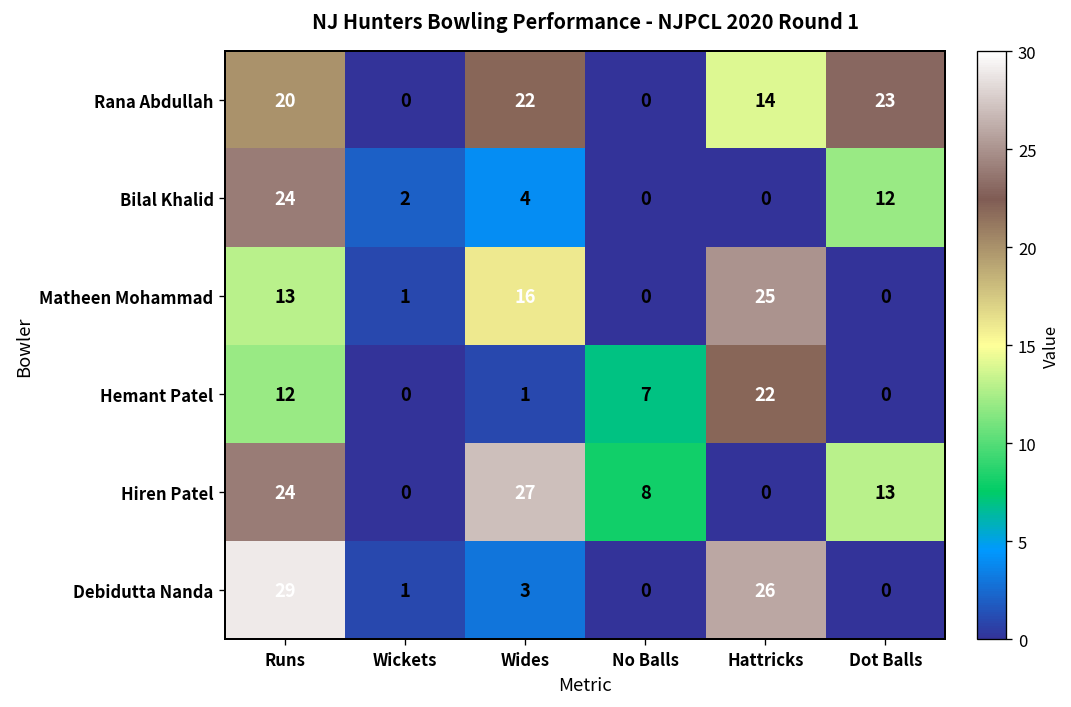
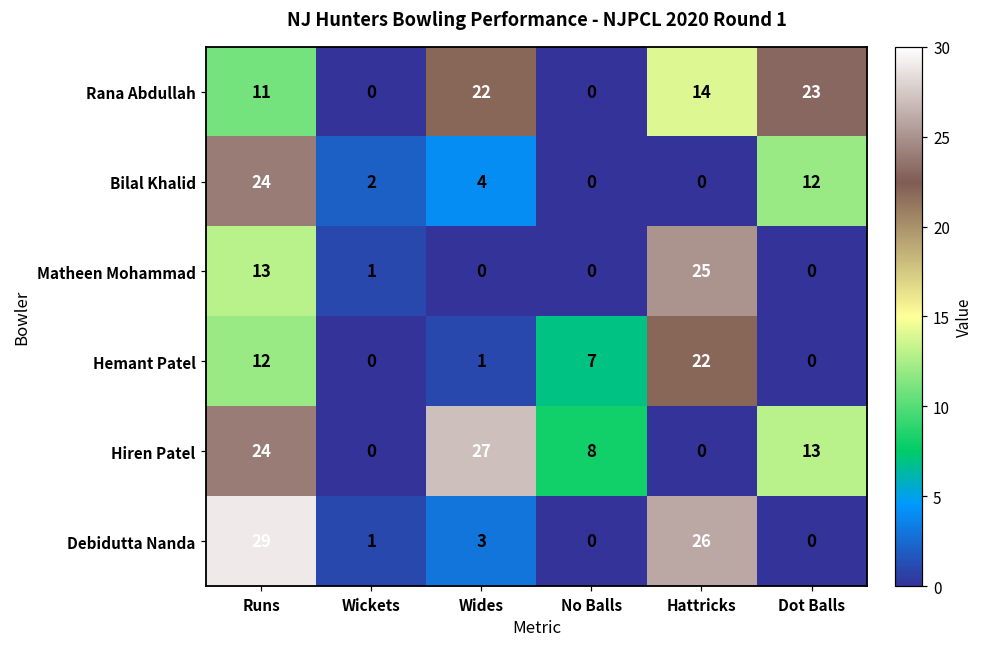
Rana Abdullah, Runs: 20 -> 11
Matheen Mohammad, Wides: 16 -> 0
